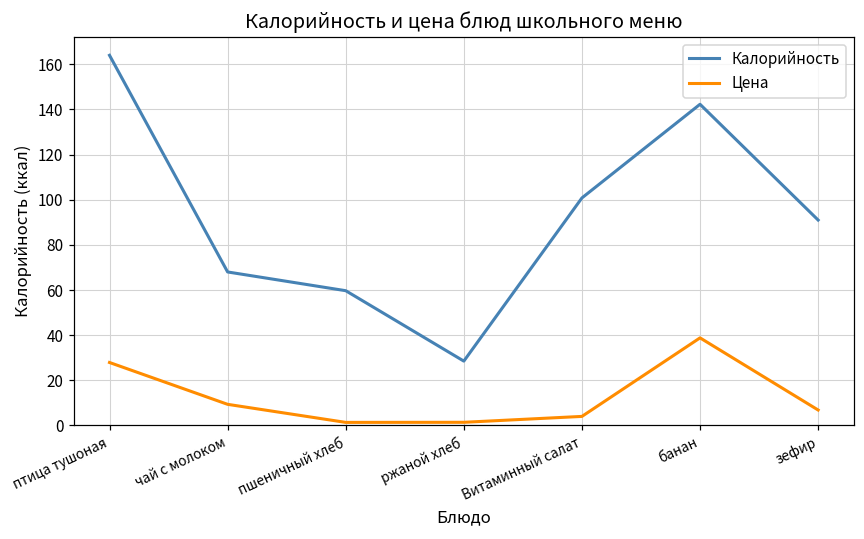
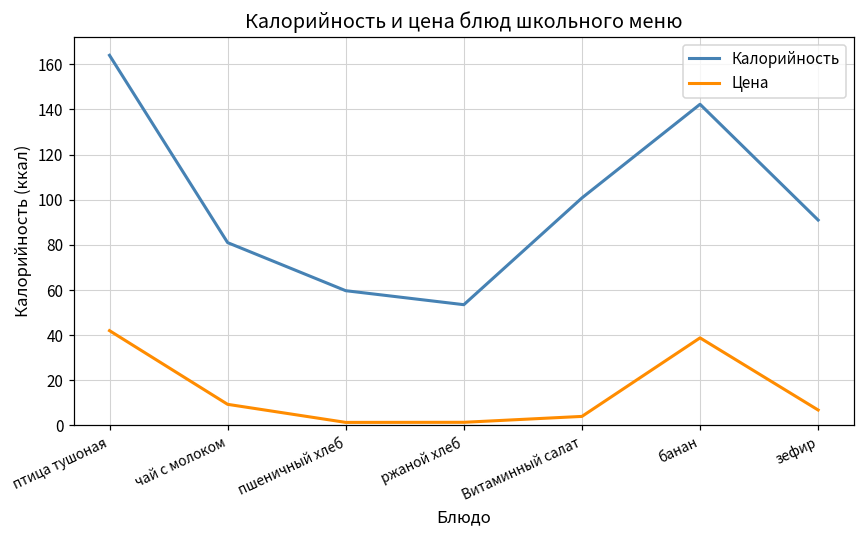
Цена, птица тушоная: 28 -> 42
Калорийность, чай с молоком: 68 -> 81
Калорийность, ржаной хлеб: 29 -> 54
